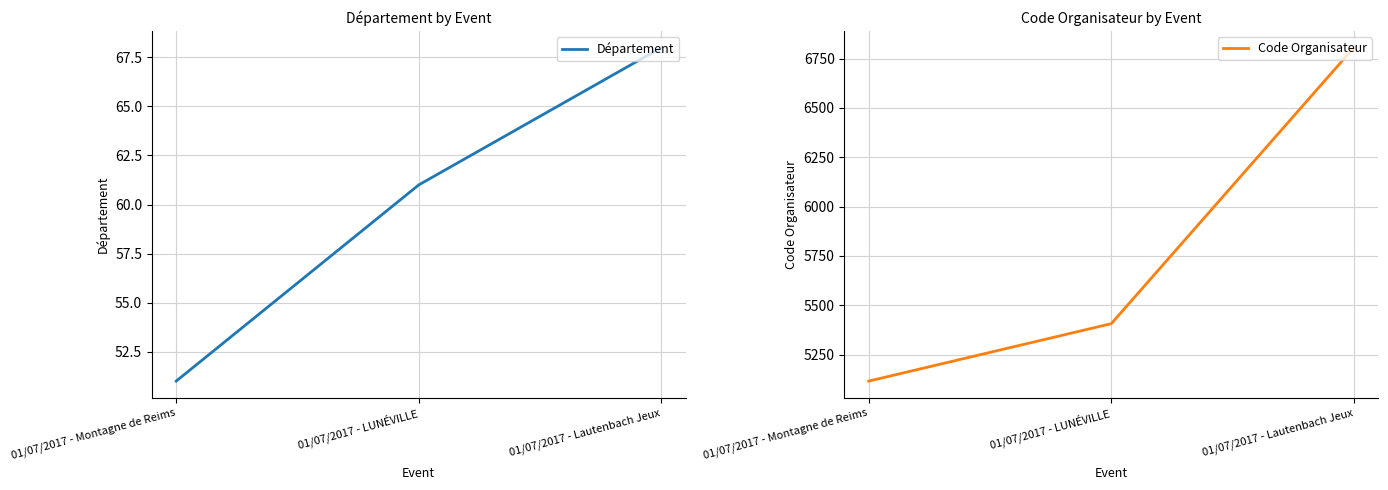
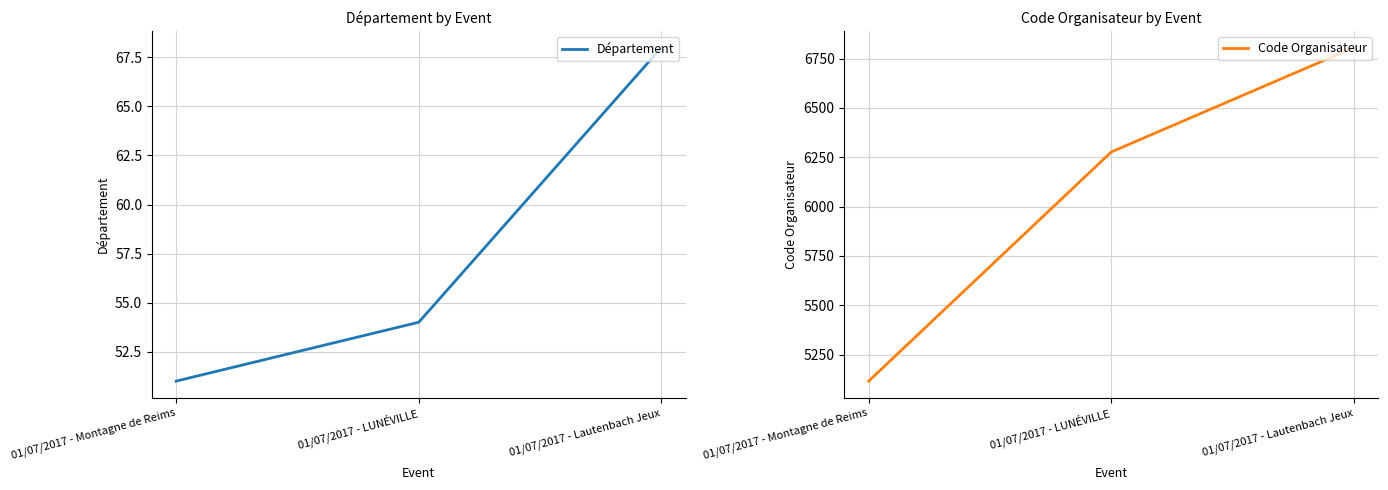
Département by Event, 01/07/2017 - LUNÉVILLE: 61 -> 54
Code Organisateur by Event, 01/07/2017 - LUNÉVILLE: 5410 -> 6280
